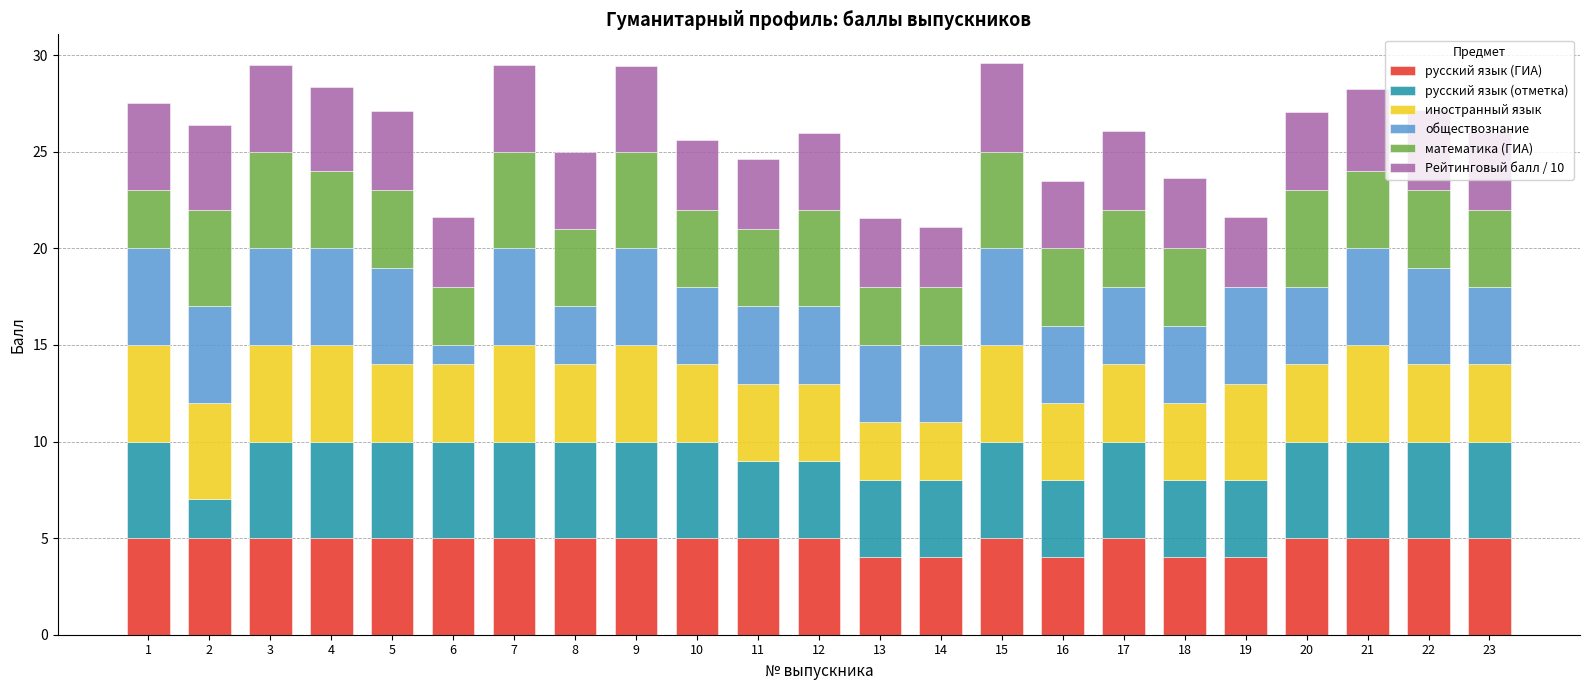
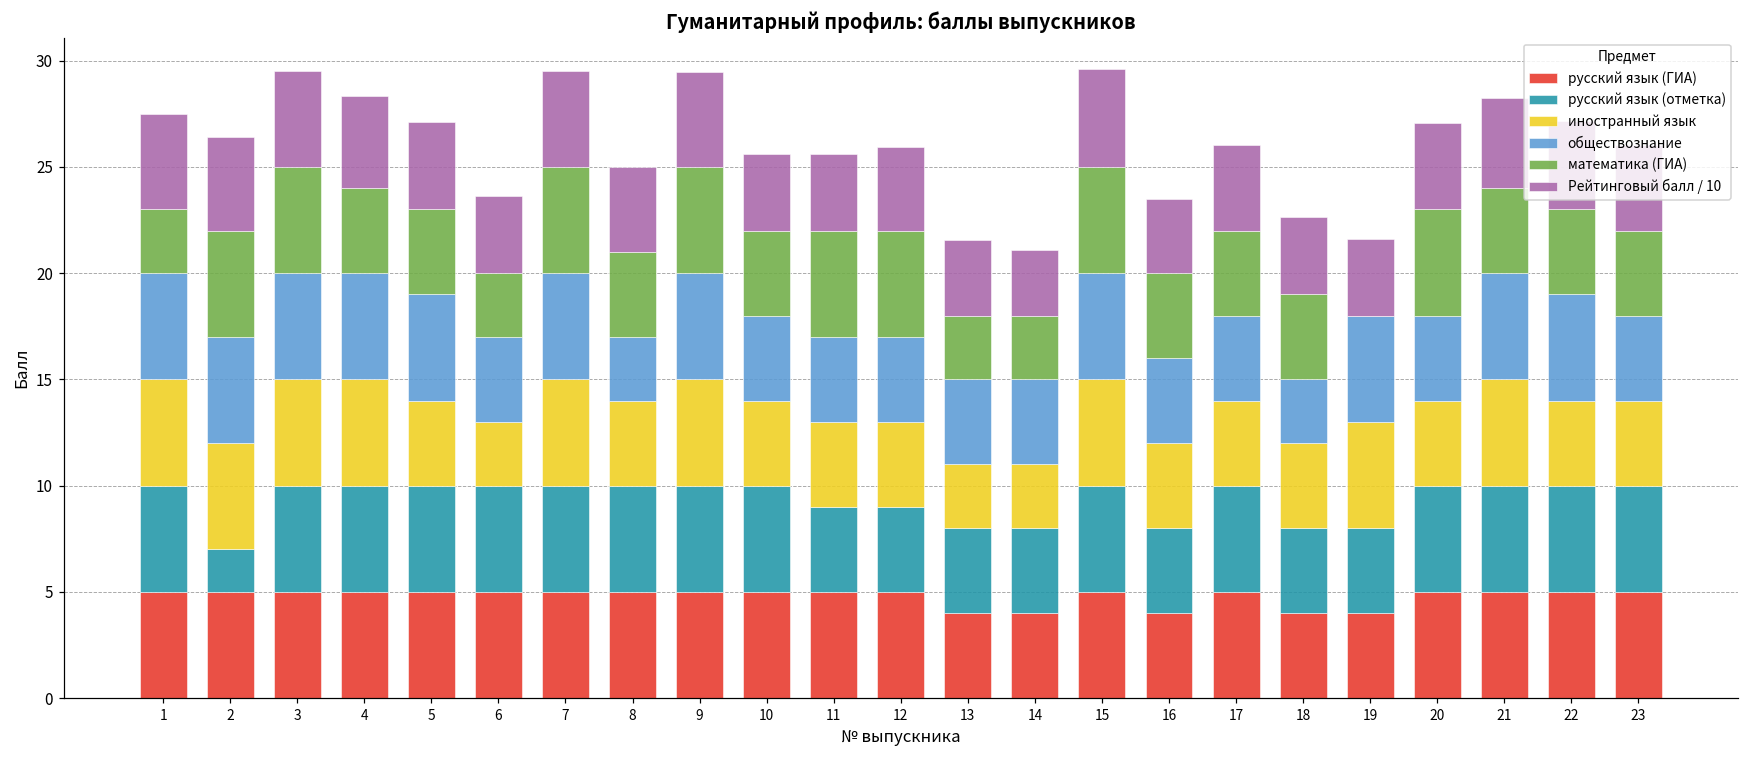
иностранный язык, 6: 4 -> 3
обществознание, 6: 1 -> 4
математика (ГИА), 11: 4 -> 5
обществознание, 18: 4 -> 3
